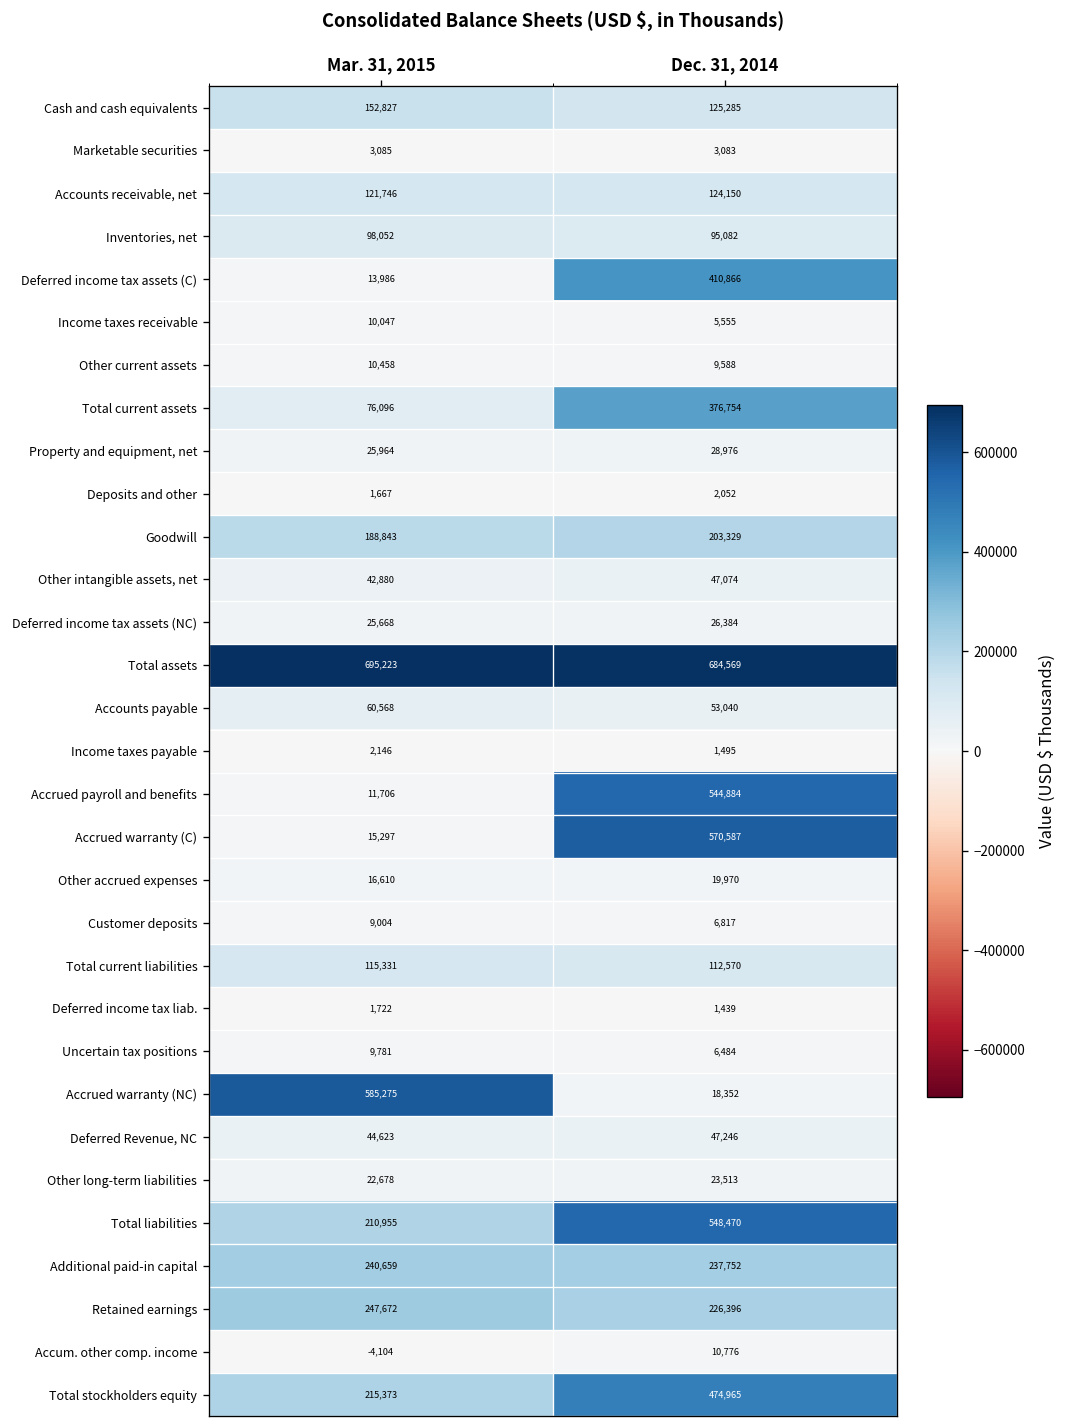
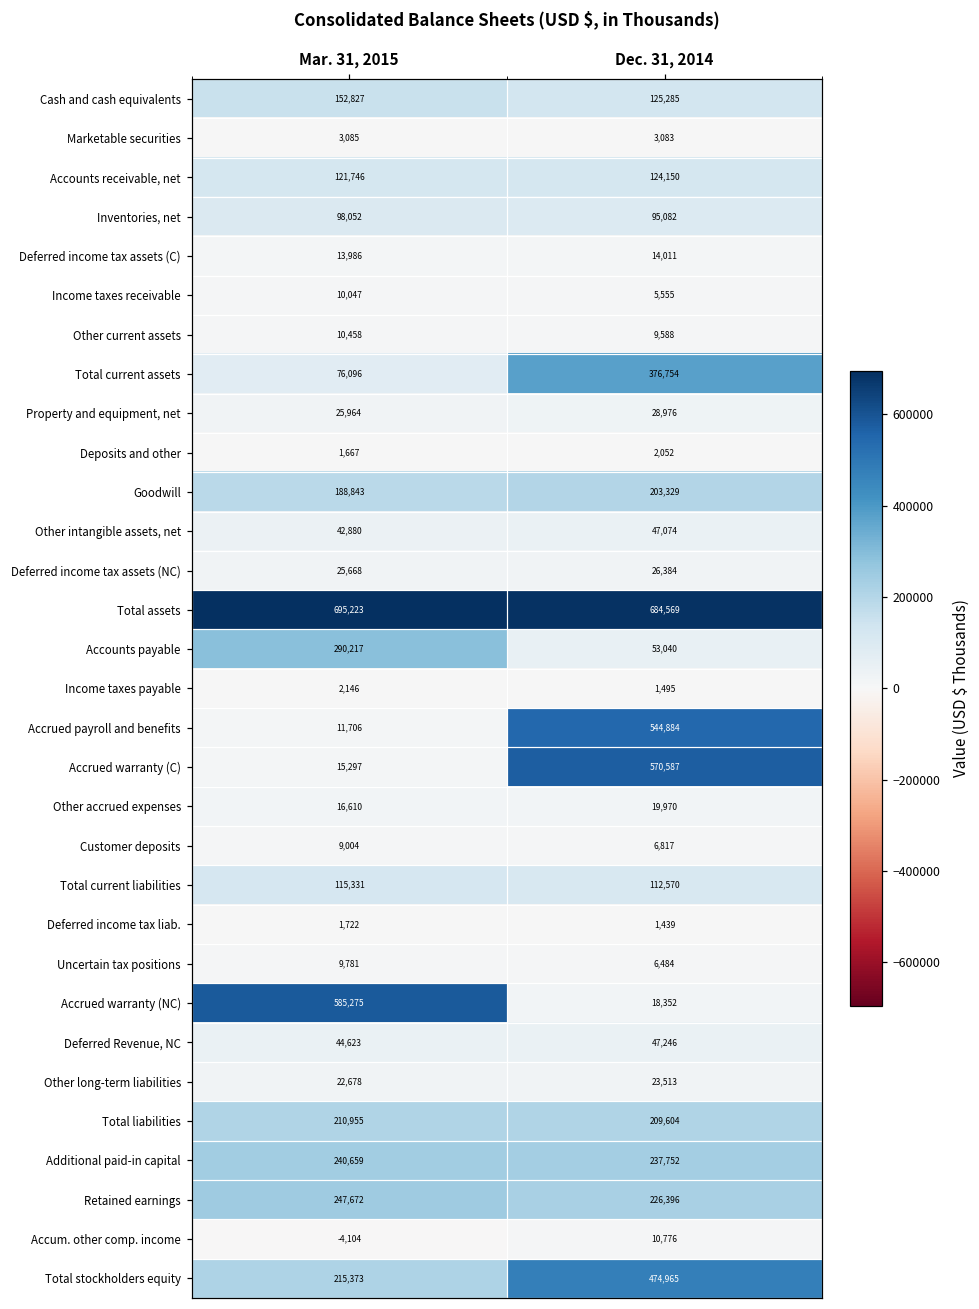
Deferred income tax assets (C), Dec. 31, 2014: 410,866 -> 14,011
Accounts payable, Mar. 31, 2015: 60,568 -> 290,217
Total liabilities, Dec. 31, 2014: 548,470 -> 209,604
